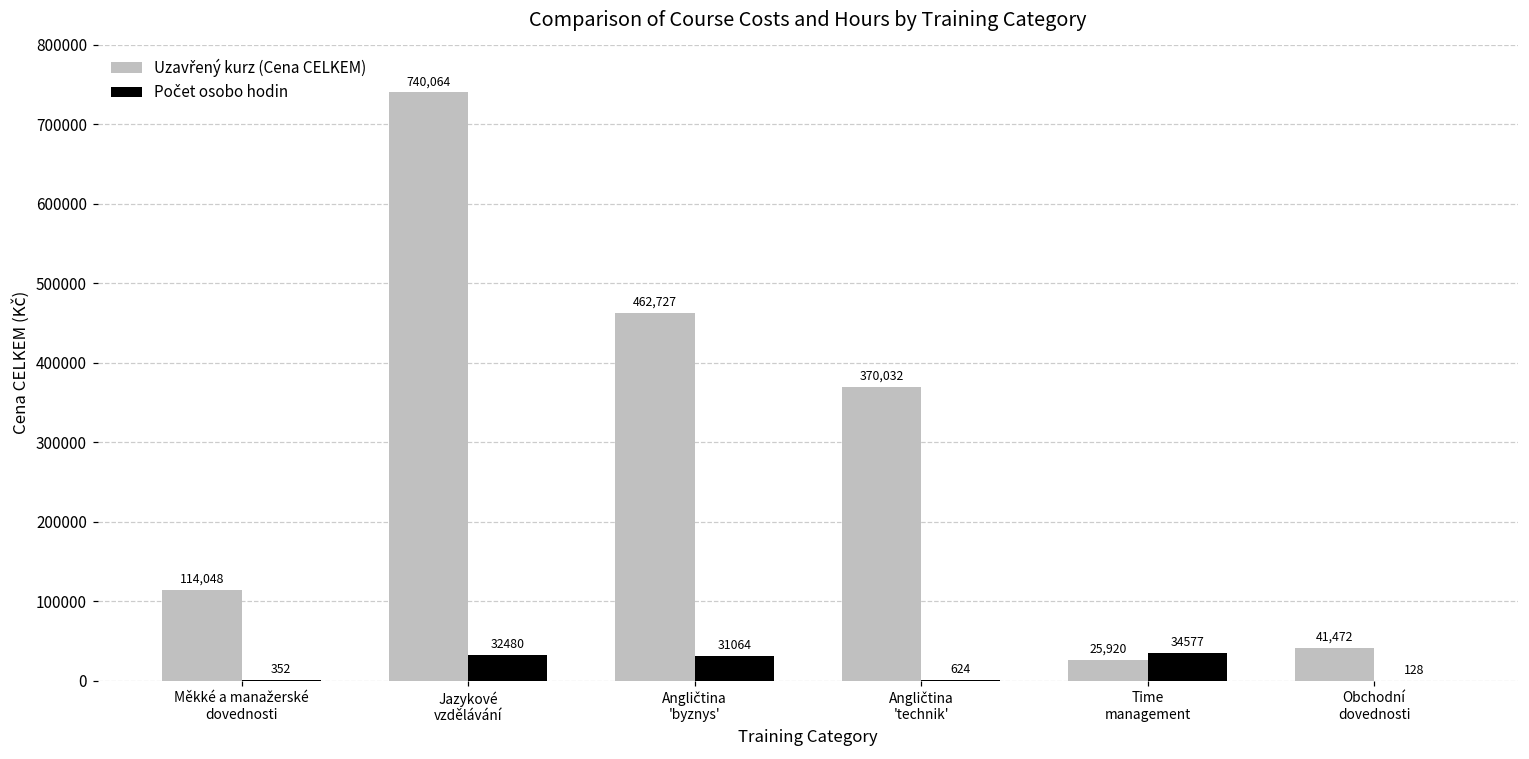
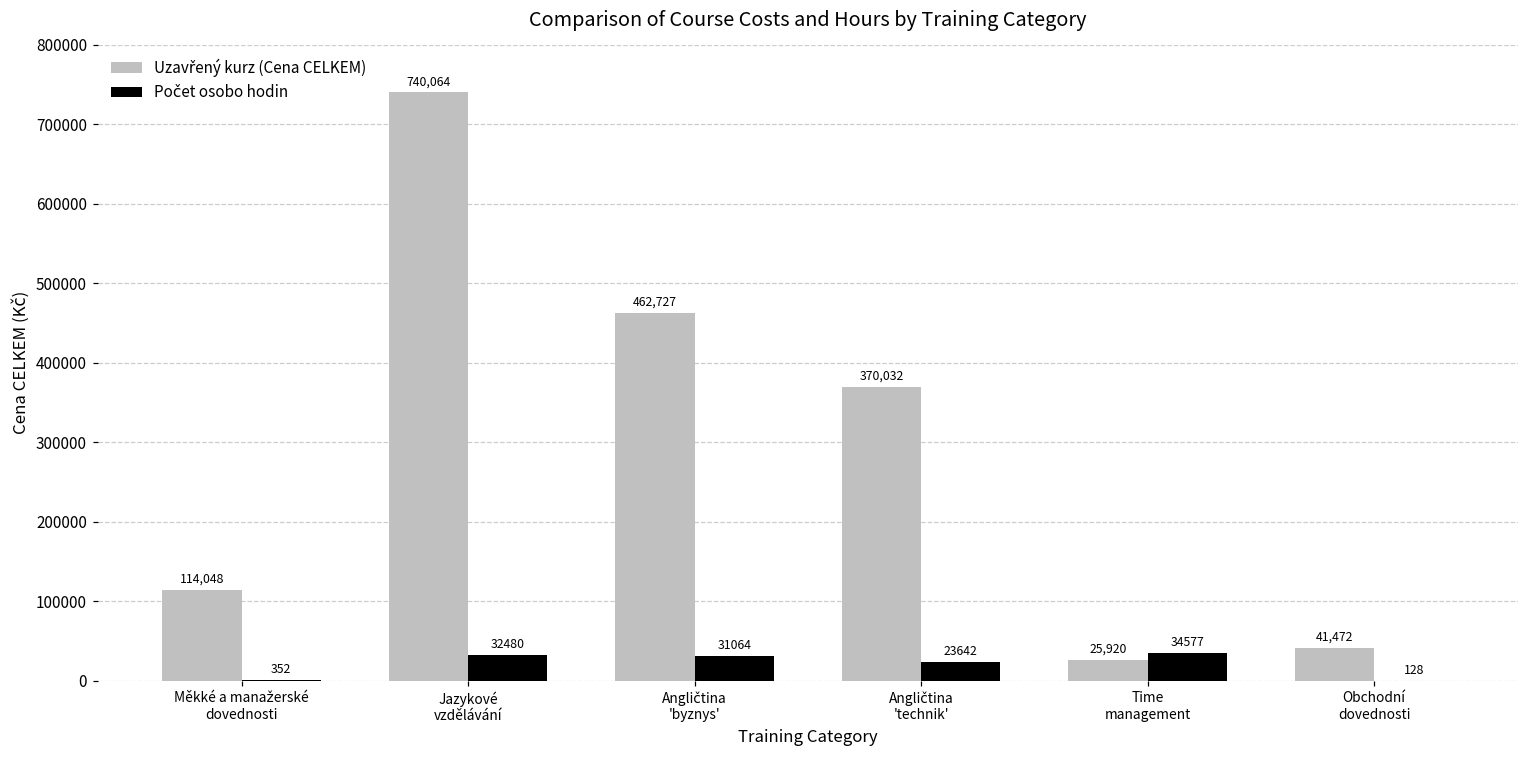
Počet osobo hodin, Angličtina 'technik': 624 -> 23642
